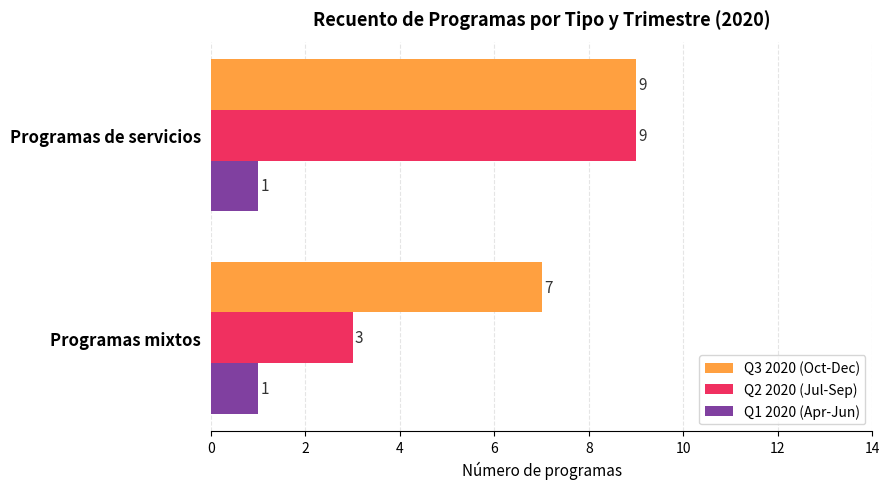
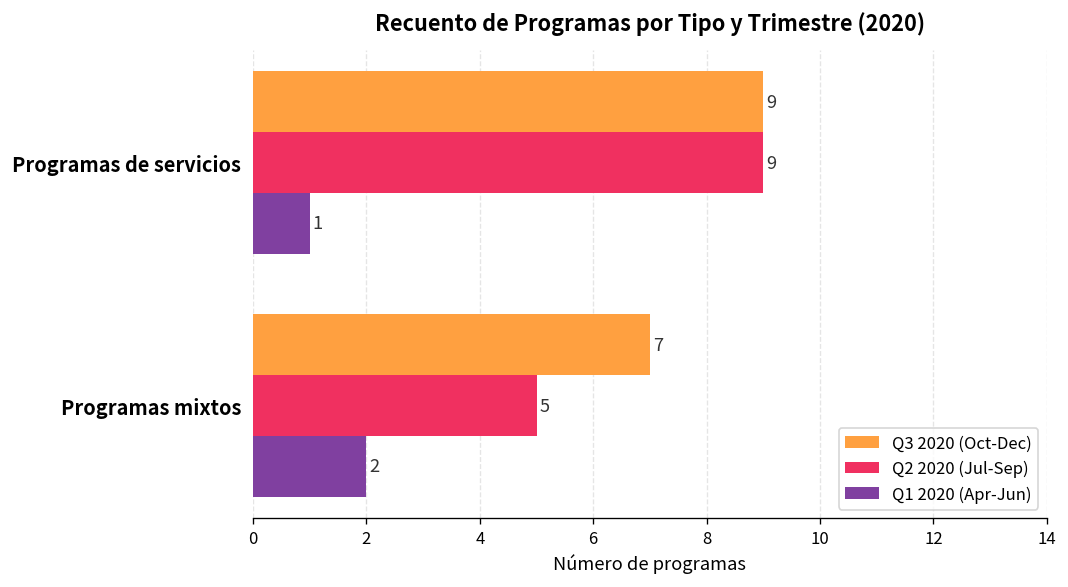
Q2 2020 (Jul-Sep), Programas mixtos: 3 -> 5
Q1 2020 (Apr-Jun), Programas mixtos: 1 -> 2
